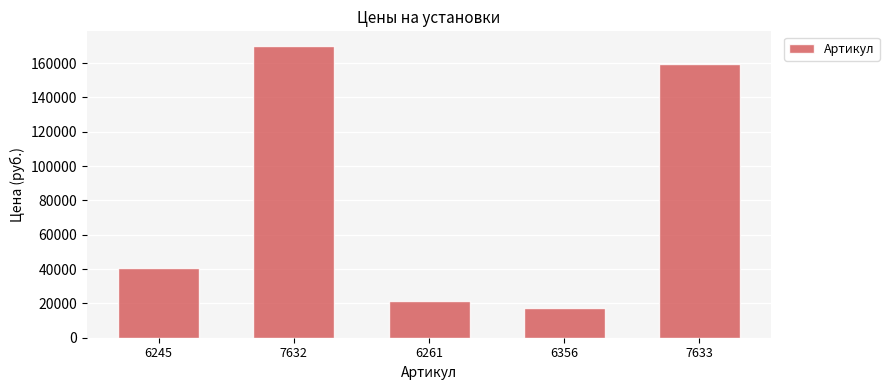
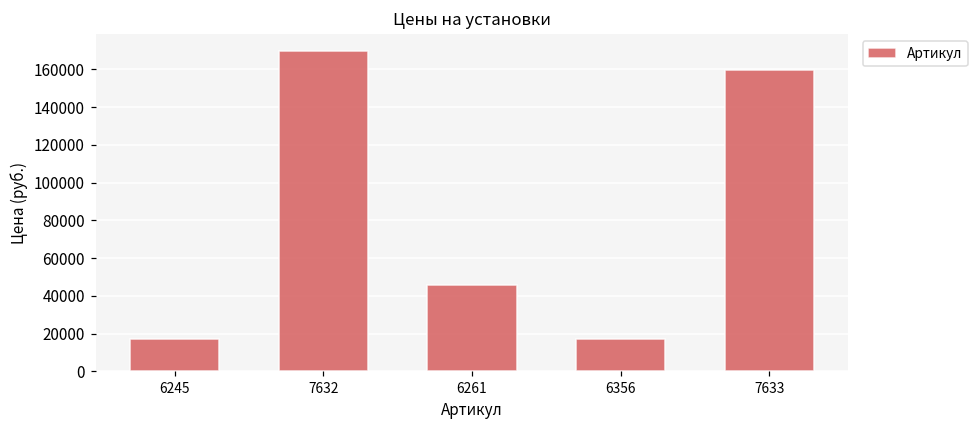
6245: 40000 -> 17000
6261: 22000 -> 46000
